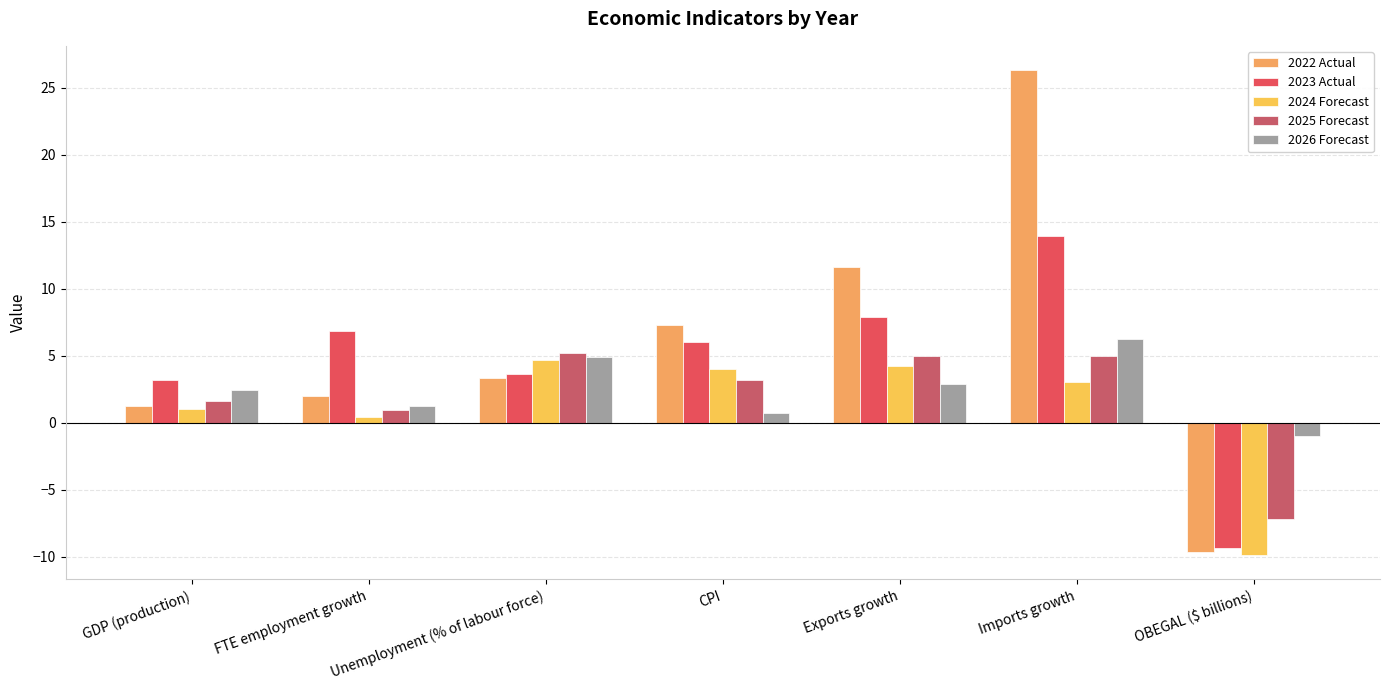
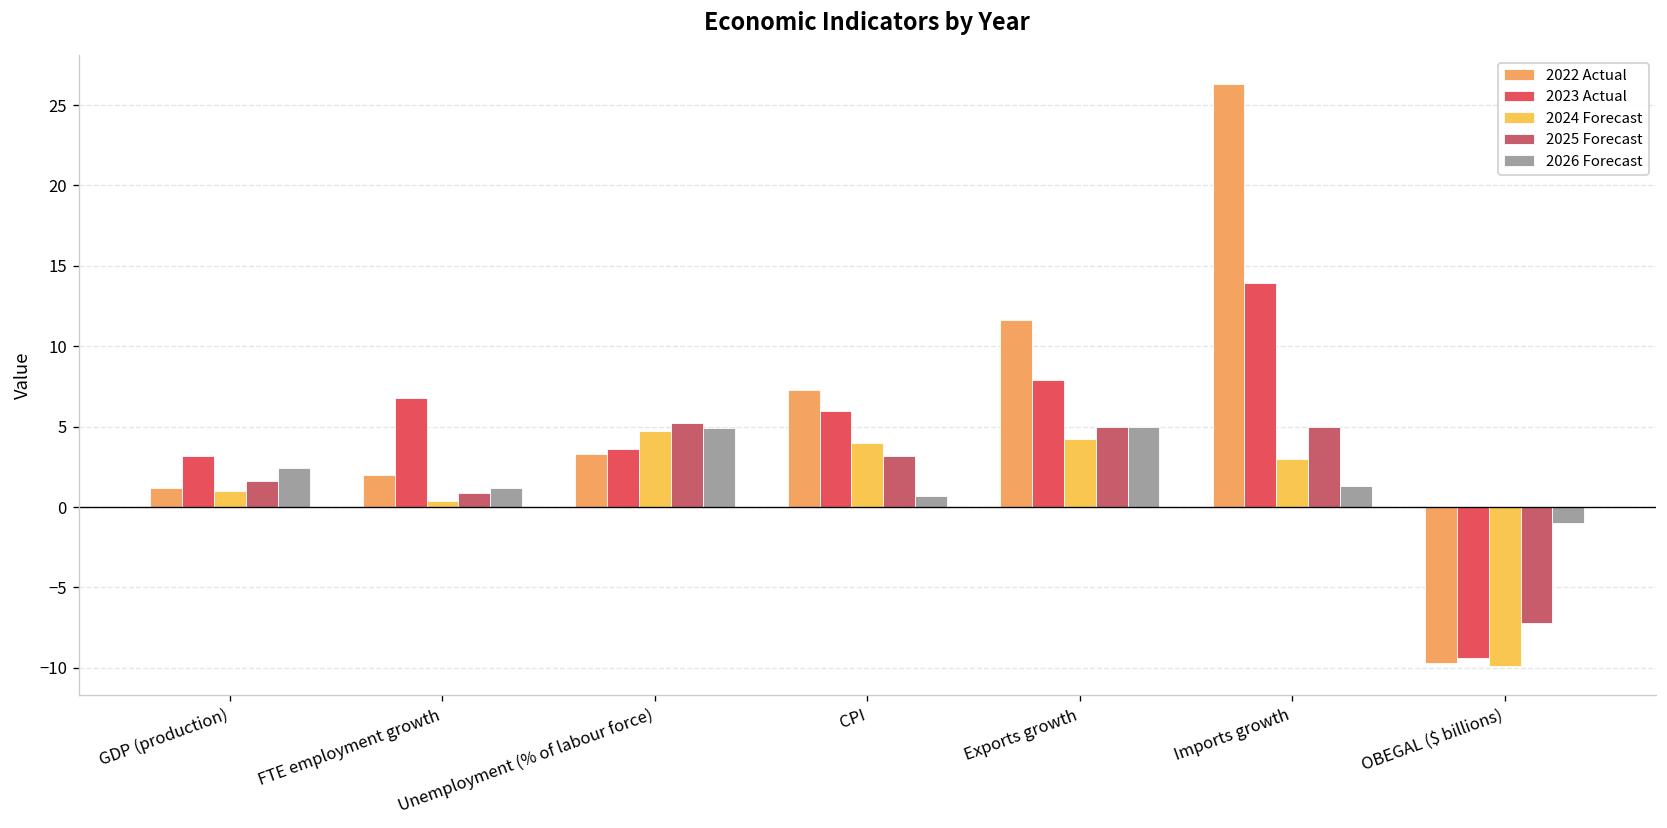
2026 Forecast, Exports growth: 2.9 -> 5.0
2026 Forecast, Imports growth: 6.2 -> 1.3
